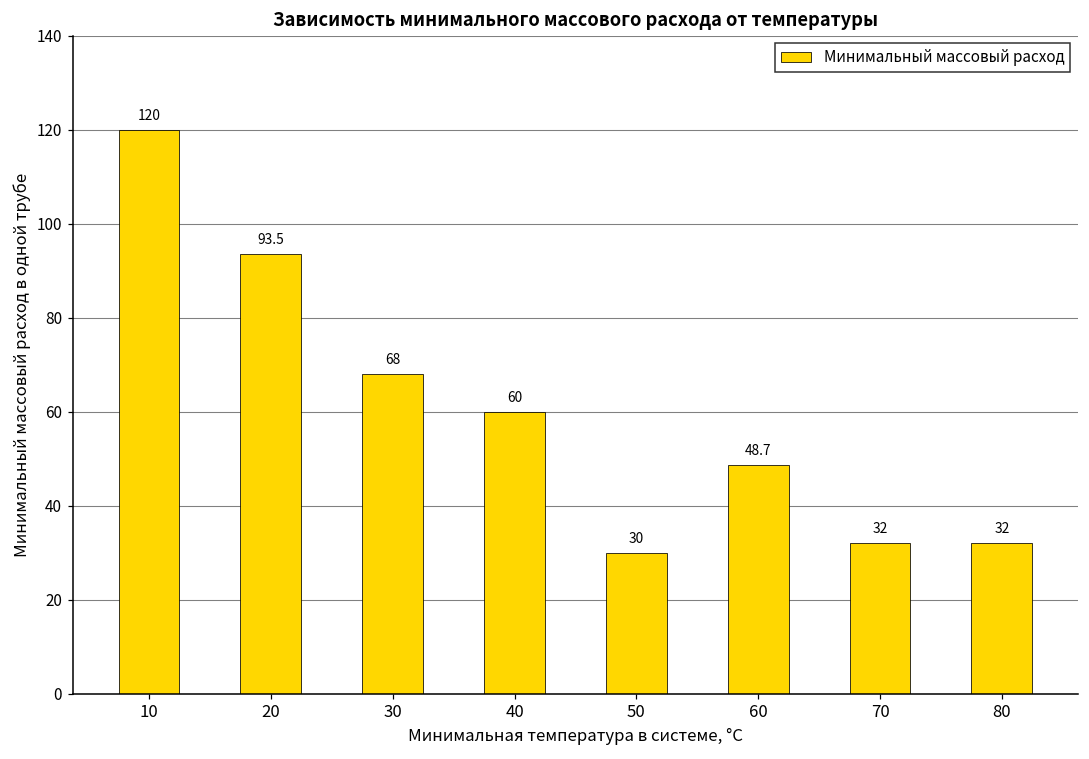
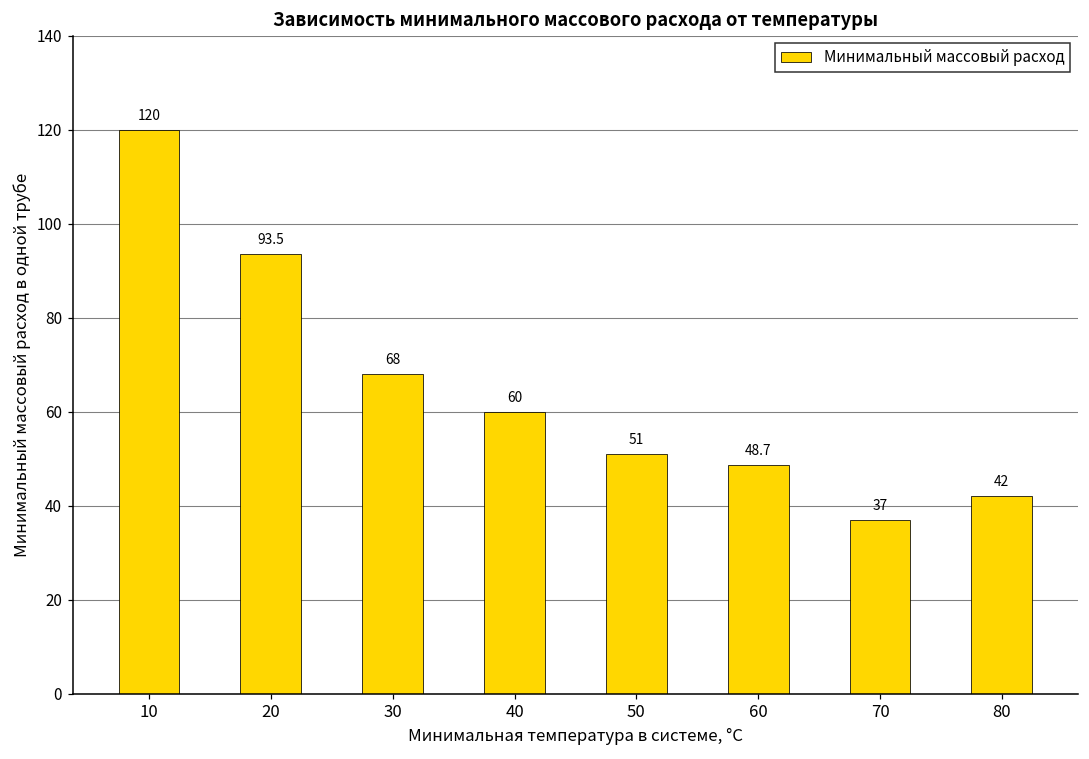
50: 30 -> 51
70: 32 -> 37
80: 32 -> 42
